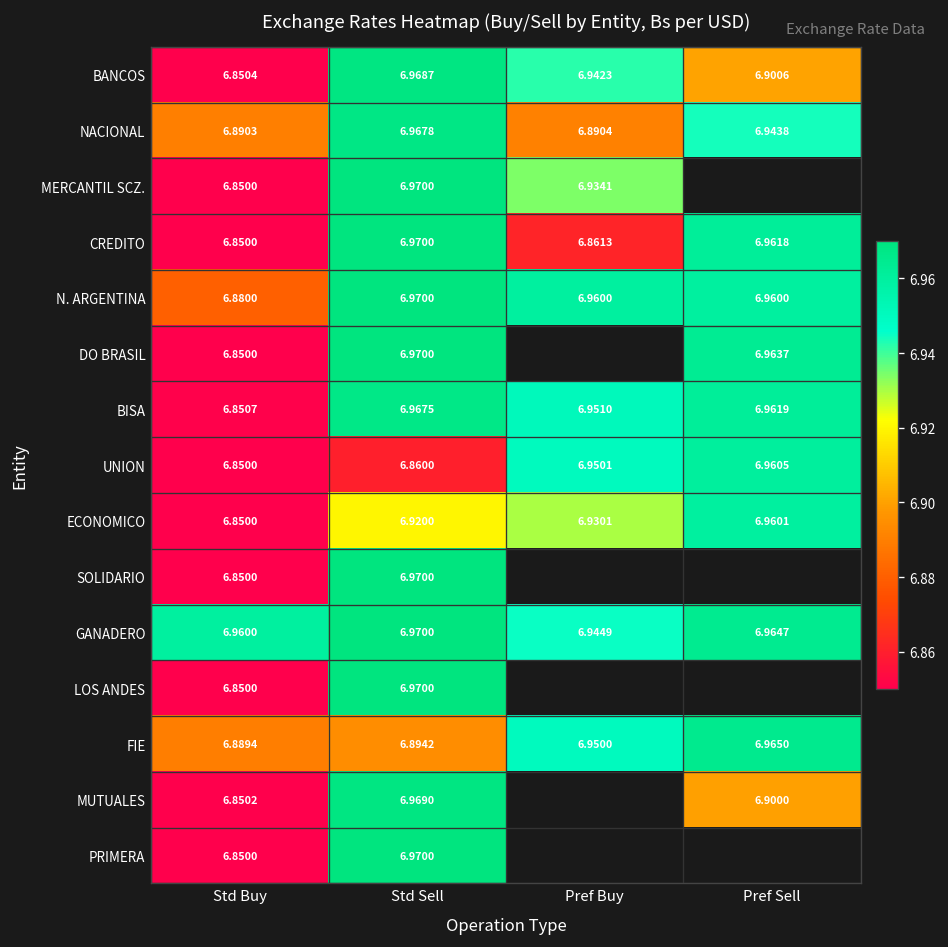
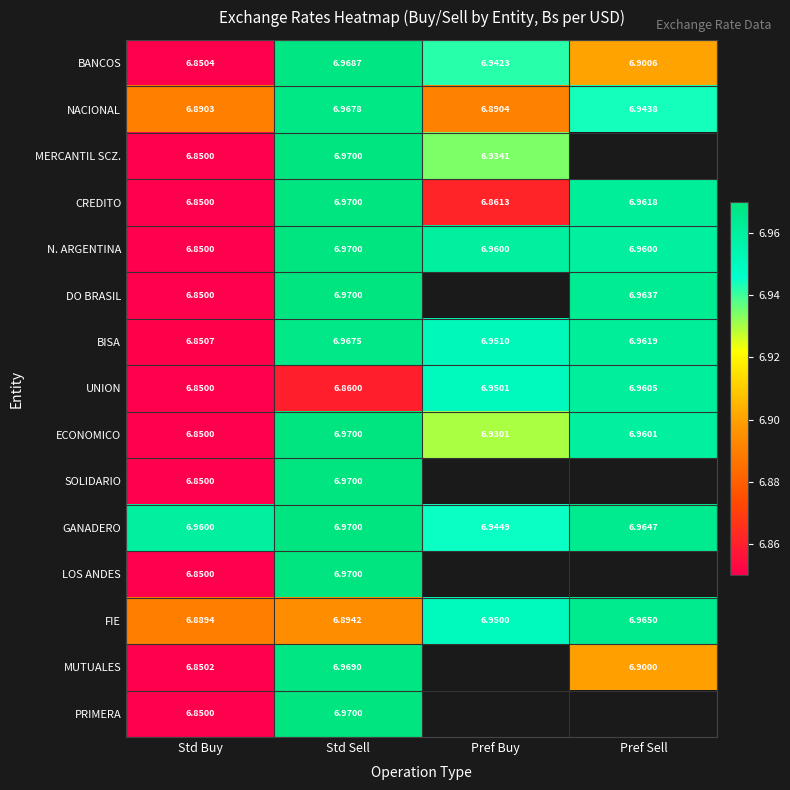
N. ARGENTINA, Std Buy: 6.8800 -> 6.8500
ECONOMICO, Std Sell: 6.9200 -> 6.9700
